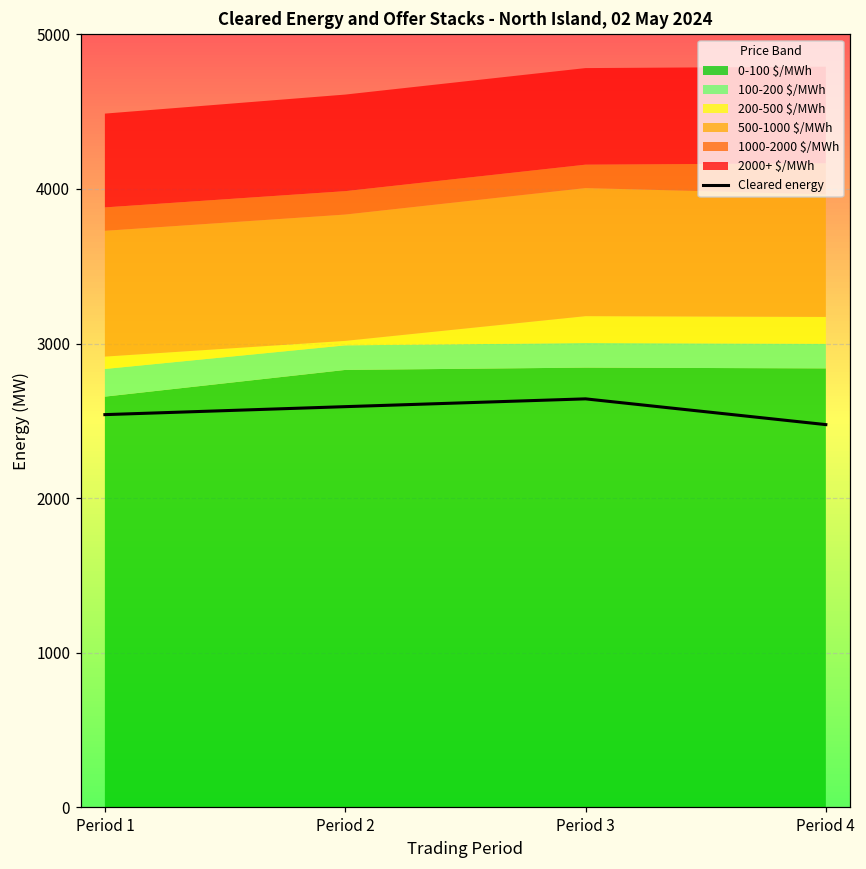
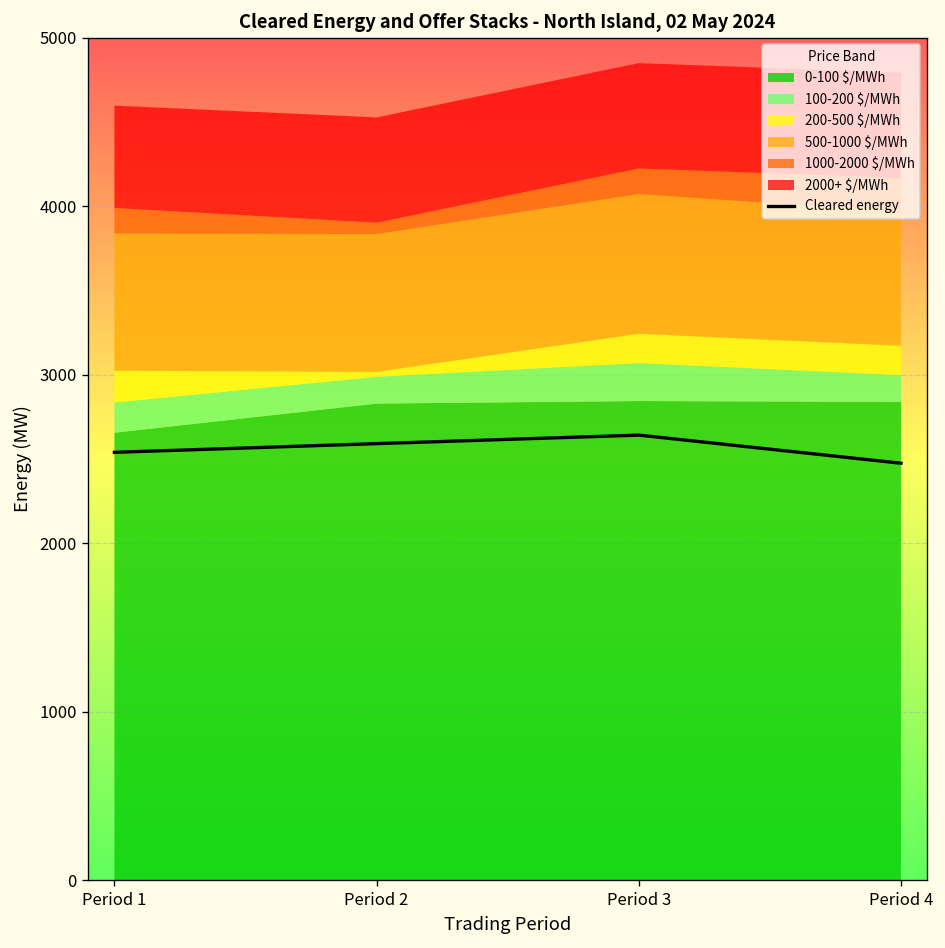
200-500 $/MWh, Period 1: 80 -> 190
1000-2000 $/MWh, Period 2: 150 -> 70
100-200 $/MWh, Period 3: 160 -> 230
